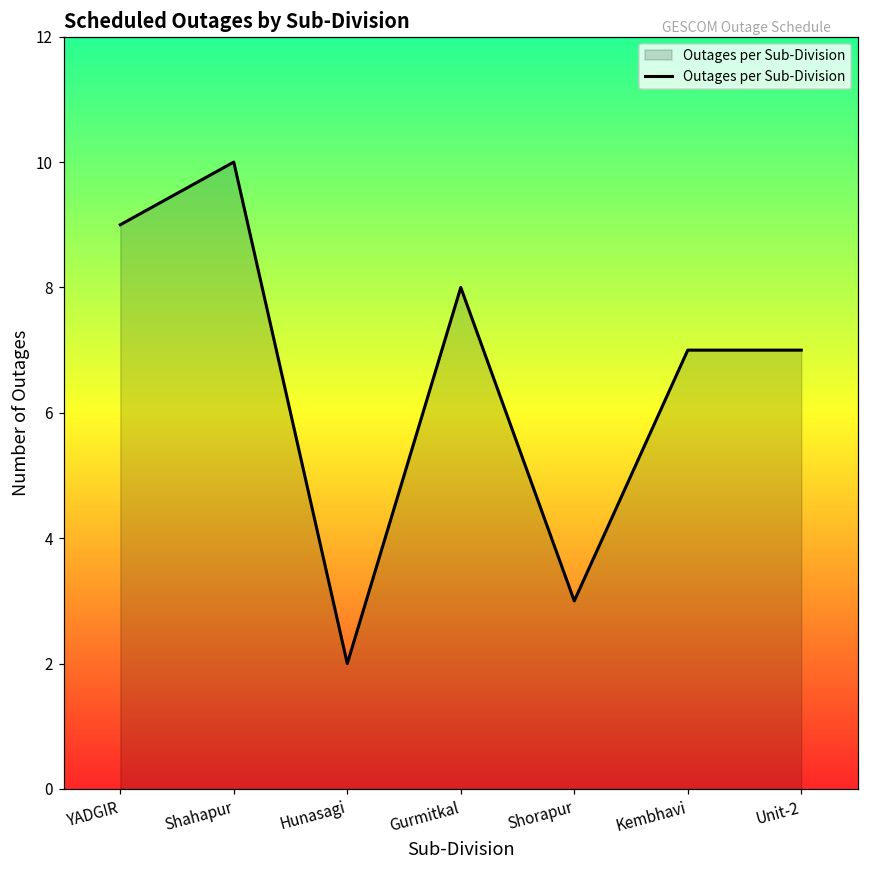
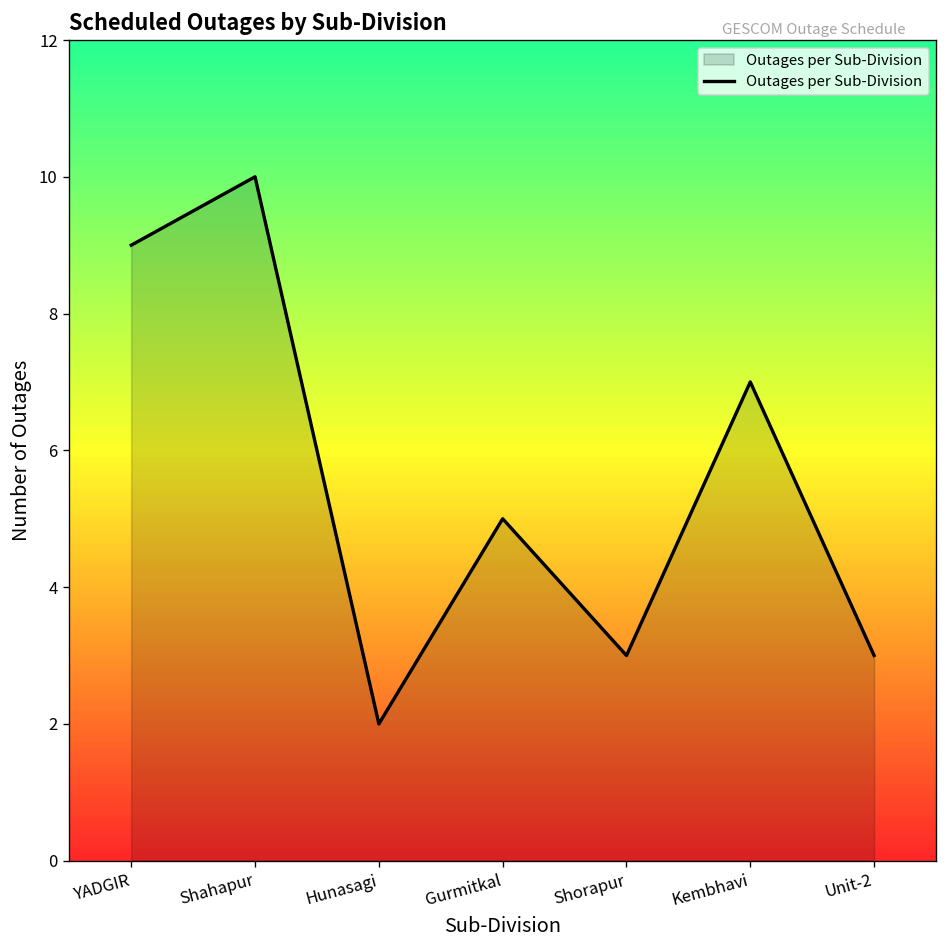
Gurmitkal: 8 -> 5
Unit-2: 7 -> 3
